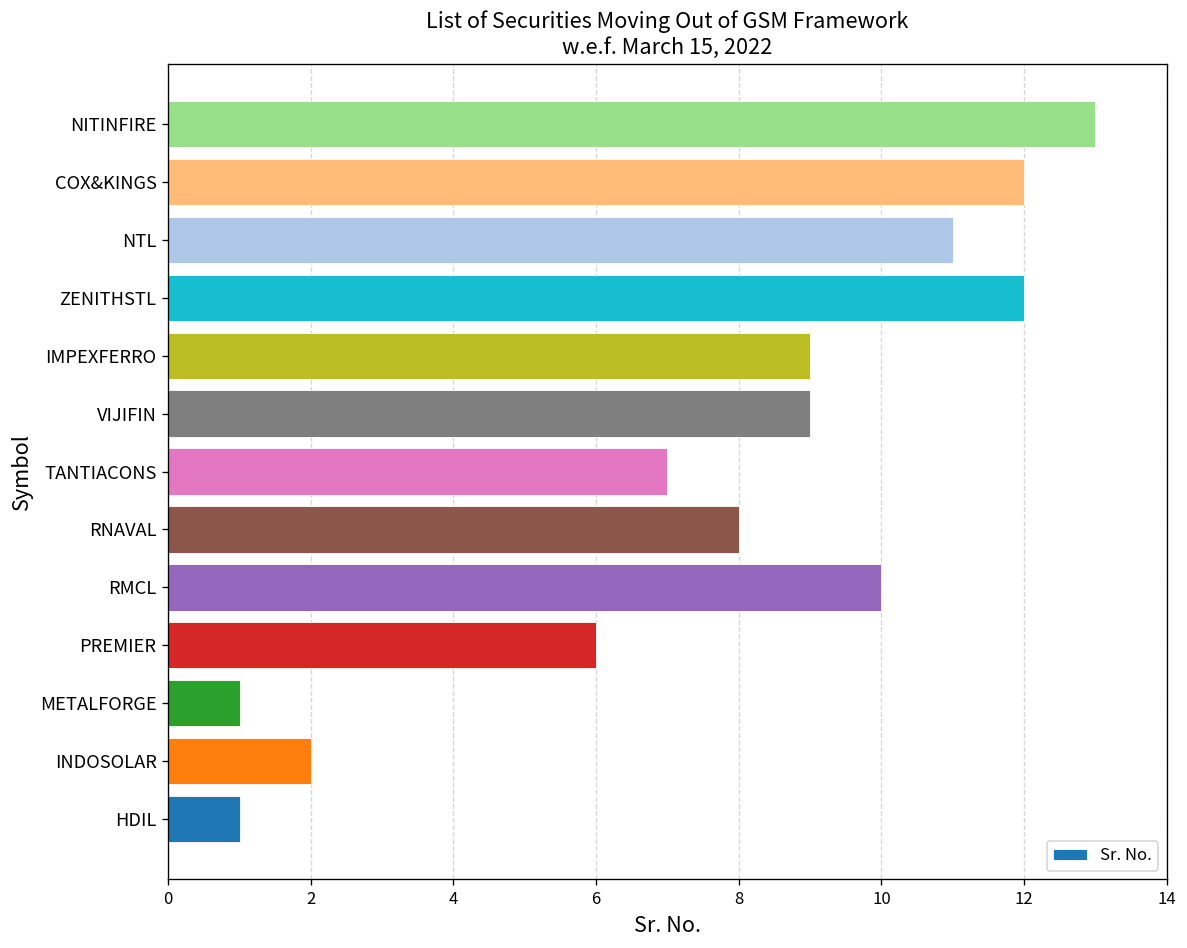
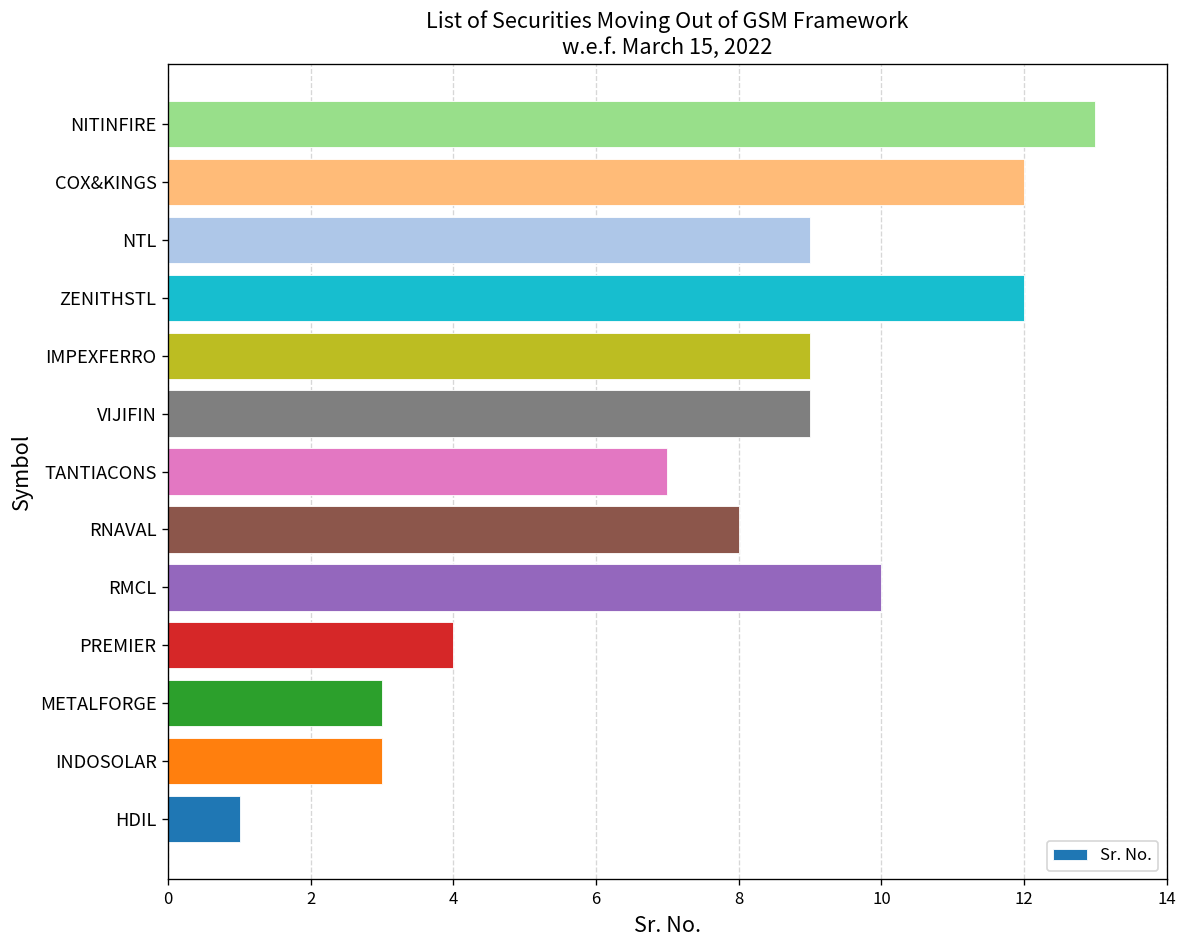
NTL: 11 -> 9
PREMIER: 6 -> 4
METALFORGE: 1 -> 3
INDOSOLAR: 2 -> 3
